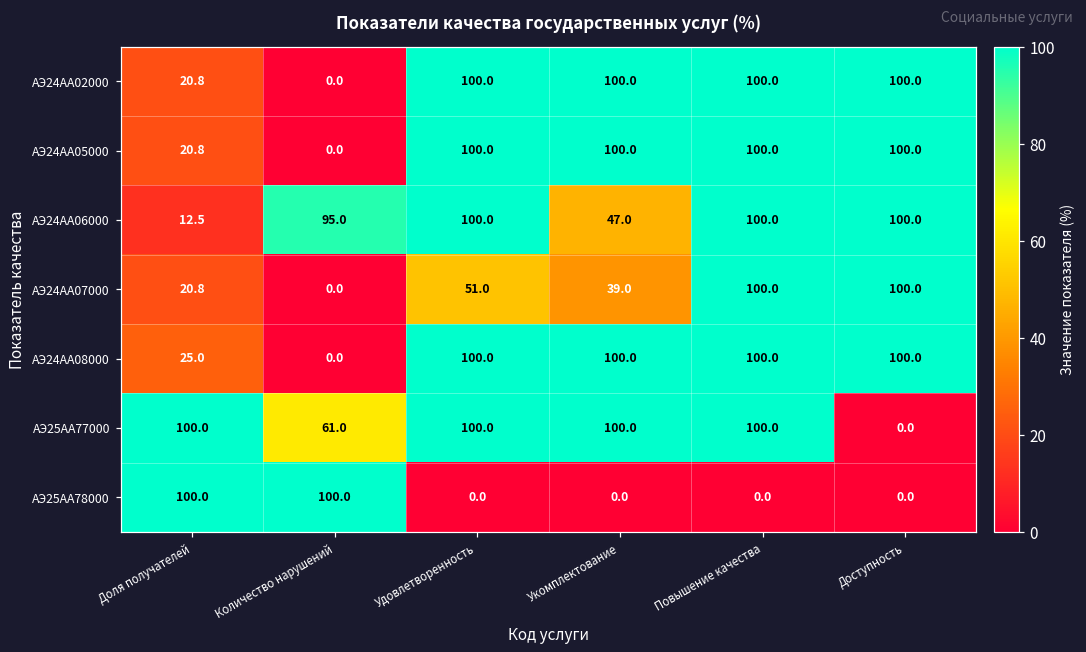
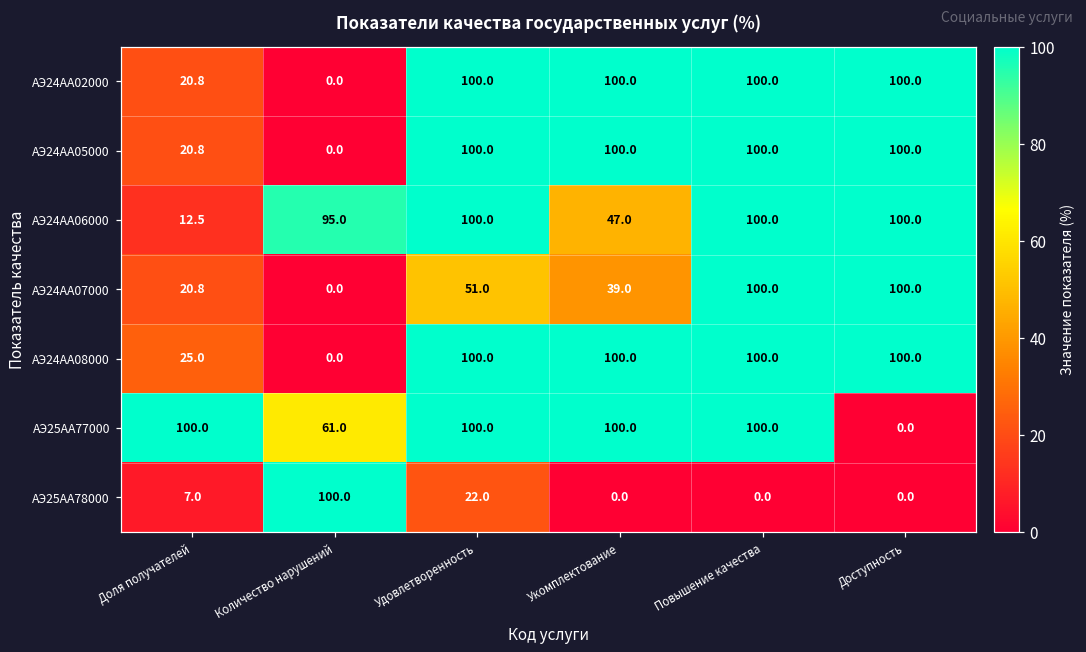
АЭ25АА78000, Доля получателей: 100.0 -> 7.0
АЭ25АА78000, Удовлетворенность: 0.0 -> 22.0
